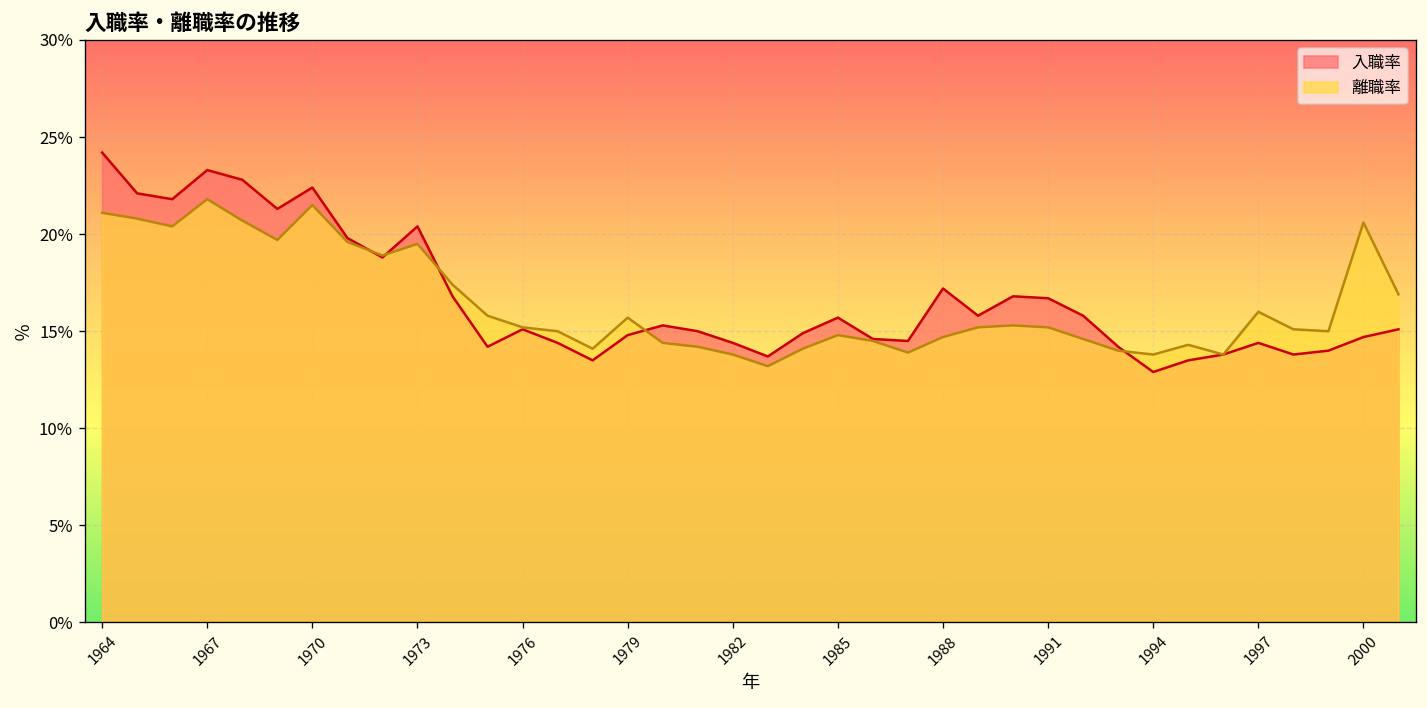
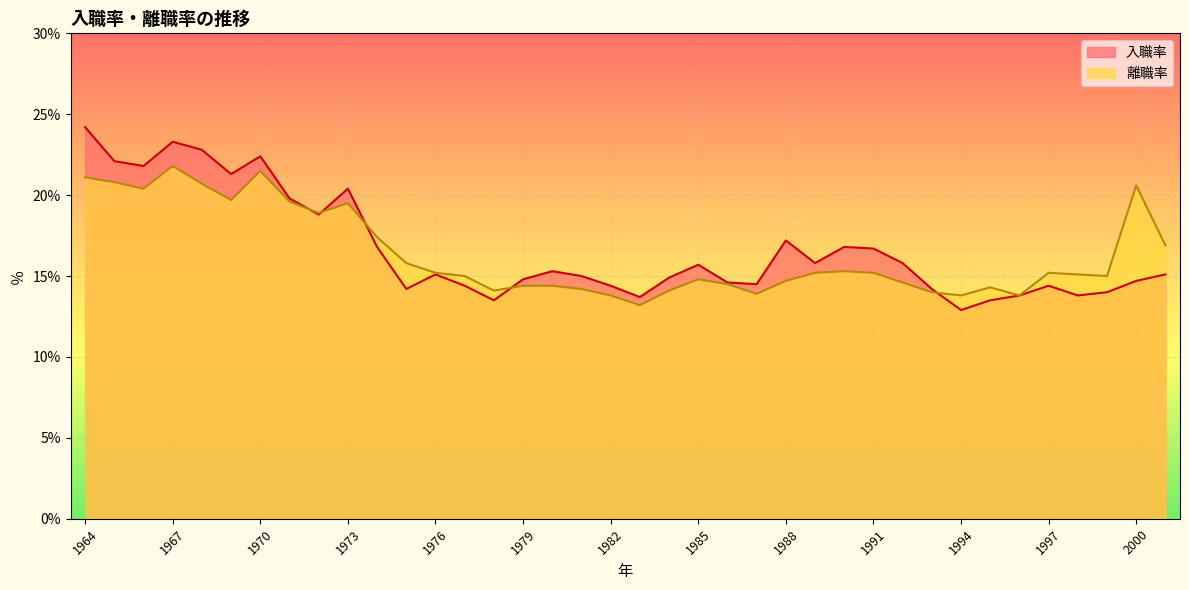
離職率, 1979: 15.7% -> 14.4%
離職率, 1997: 16.0% -> 15.2%
